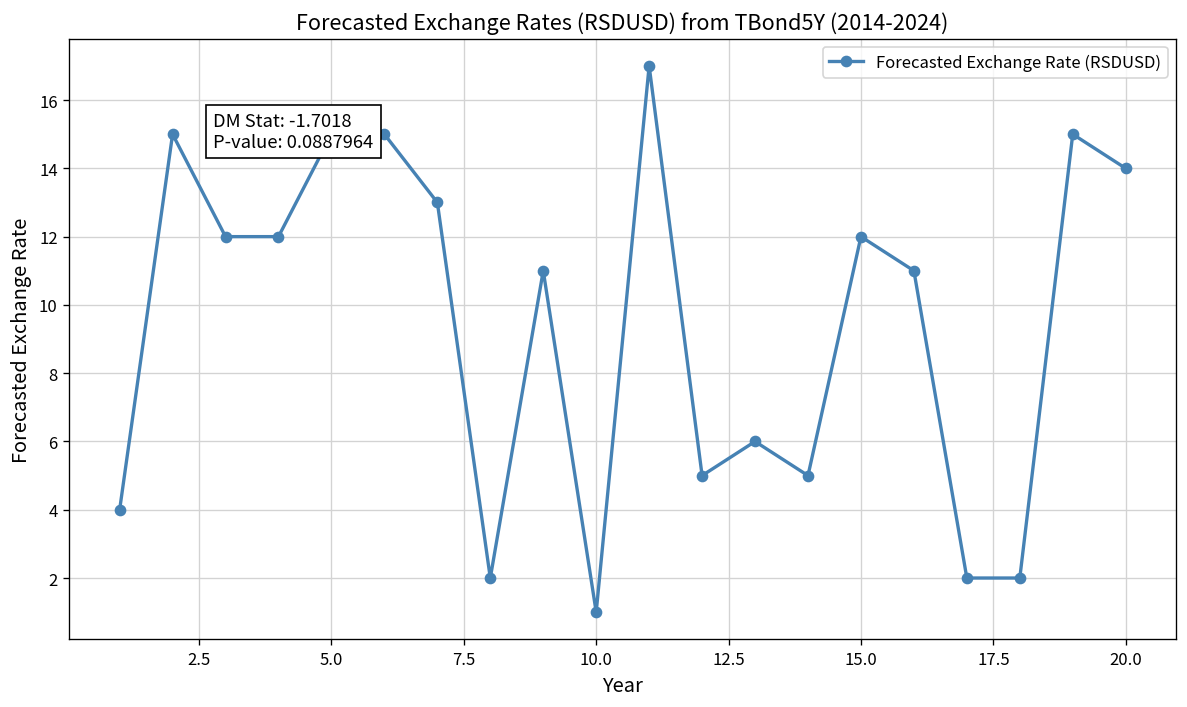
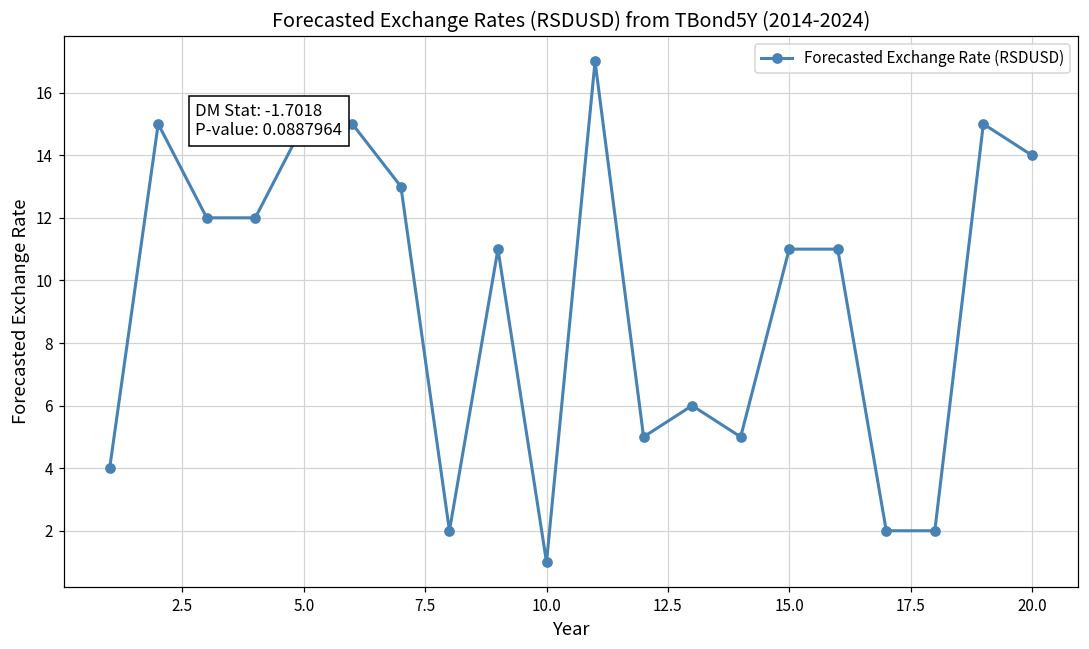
15.0: 12 -> 11
